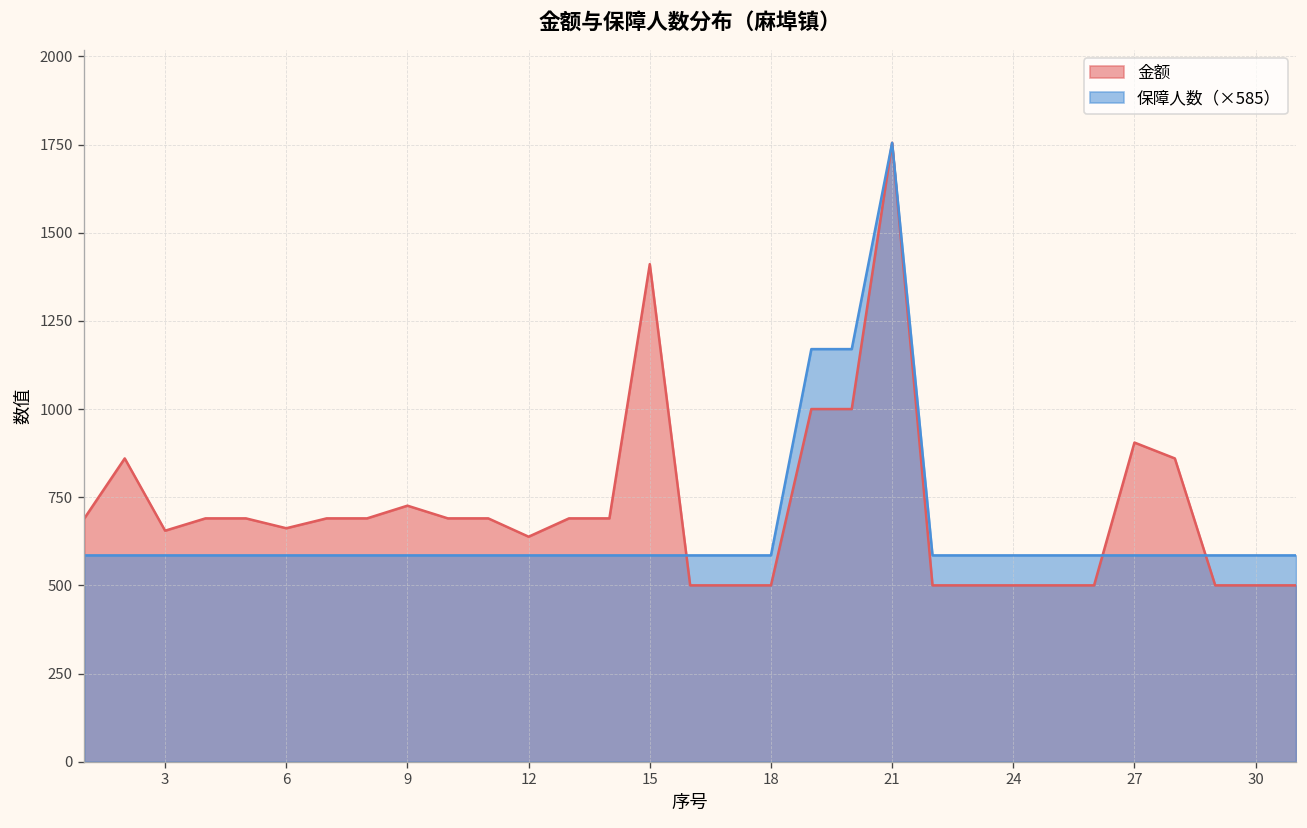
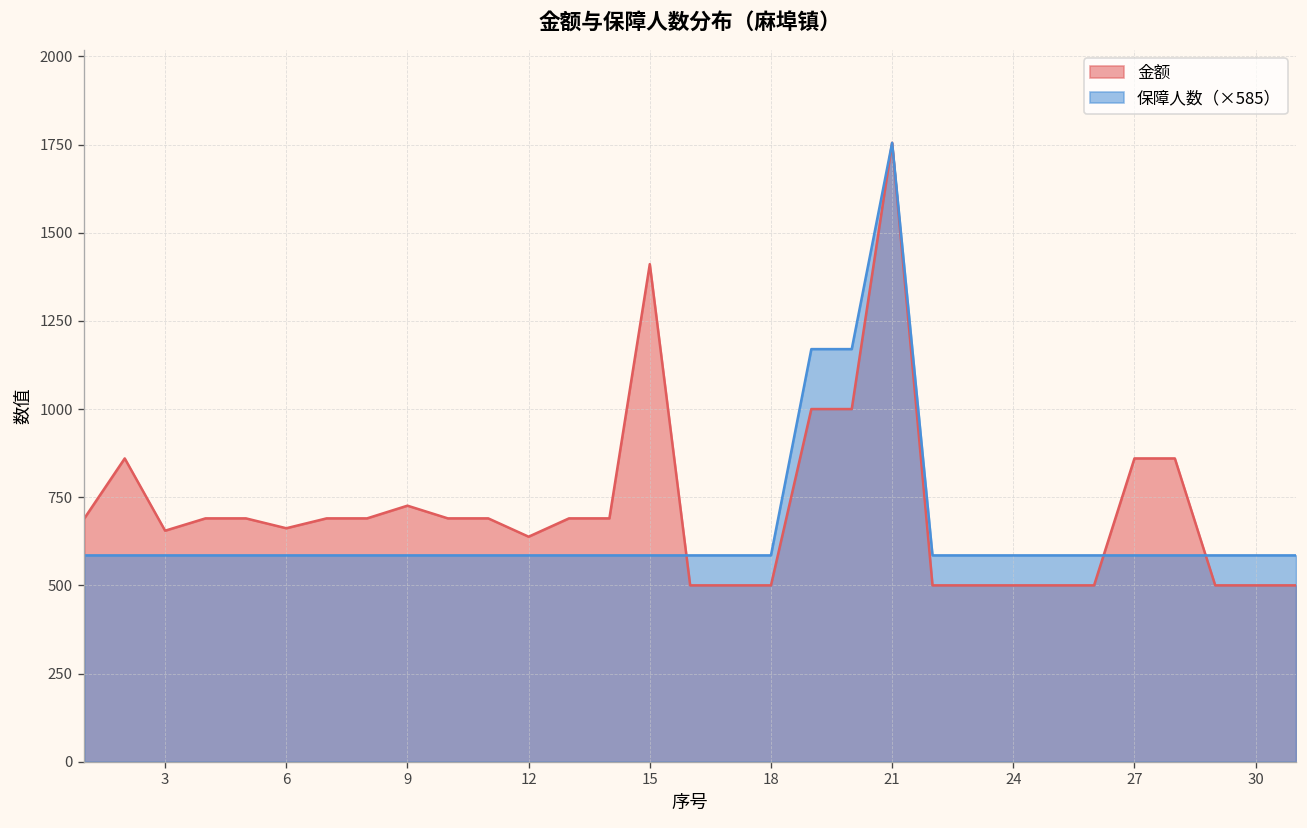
金额, 27: 910 -> 860
